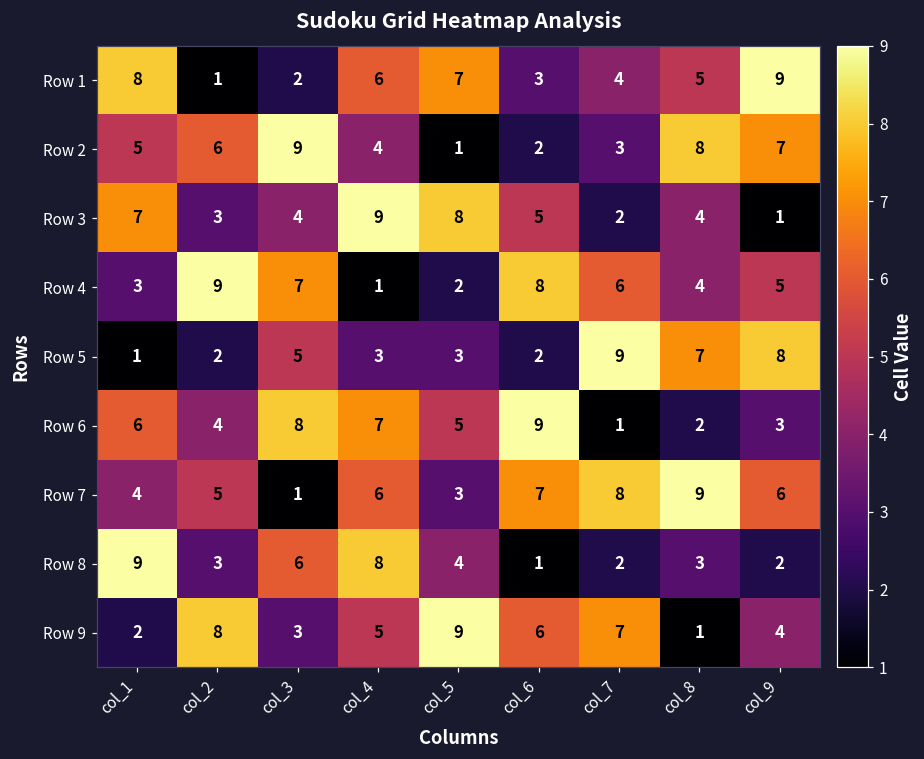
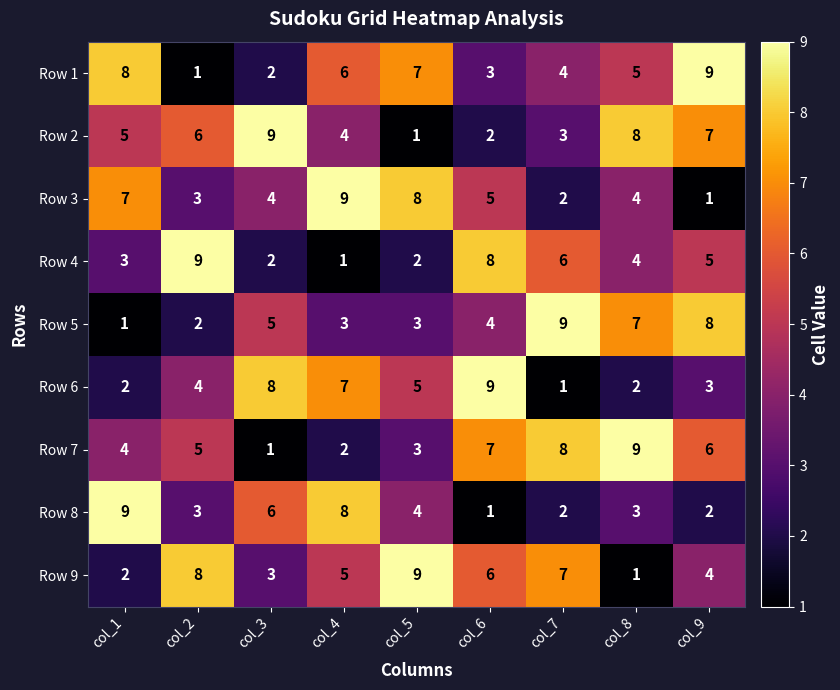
Row 4, col_3: 7 -> 2
Row 5, col_6: 2 -> 4
Row 6, col_1: 6 -> 2
Row 7, col_4: 6 -> 2
